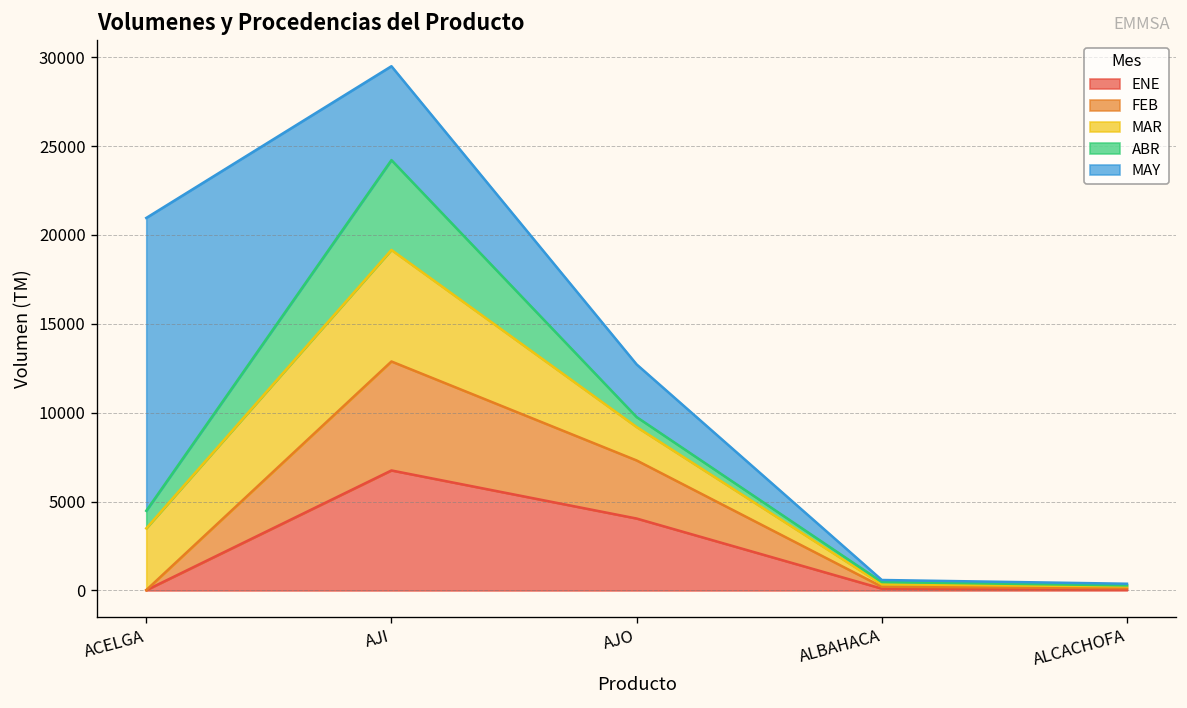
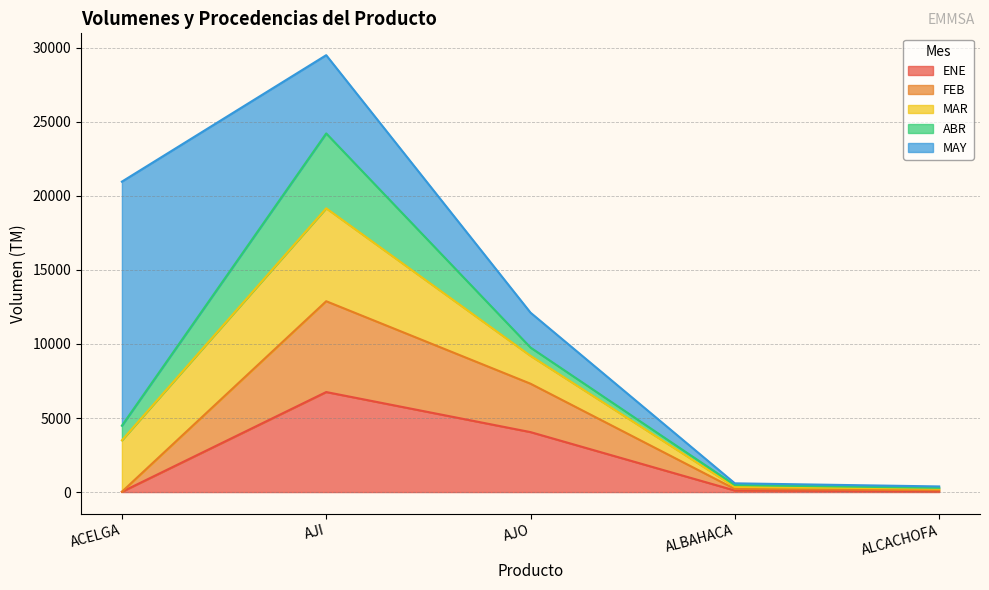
MAY, AJO: 3000 -> 2400
